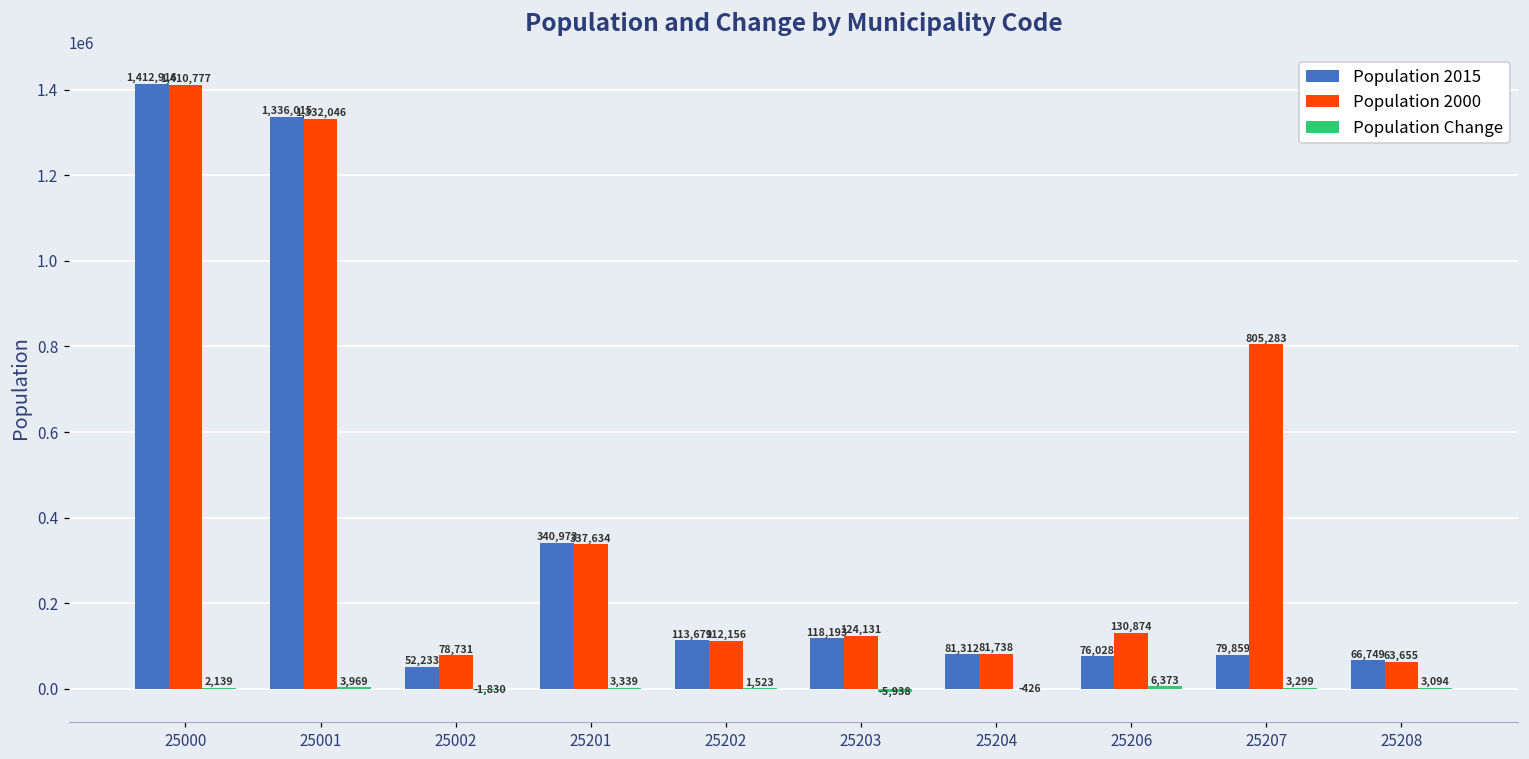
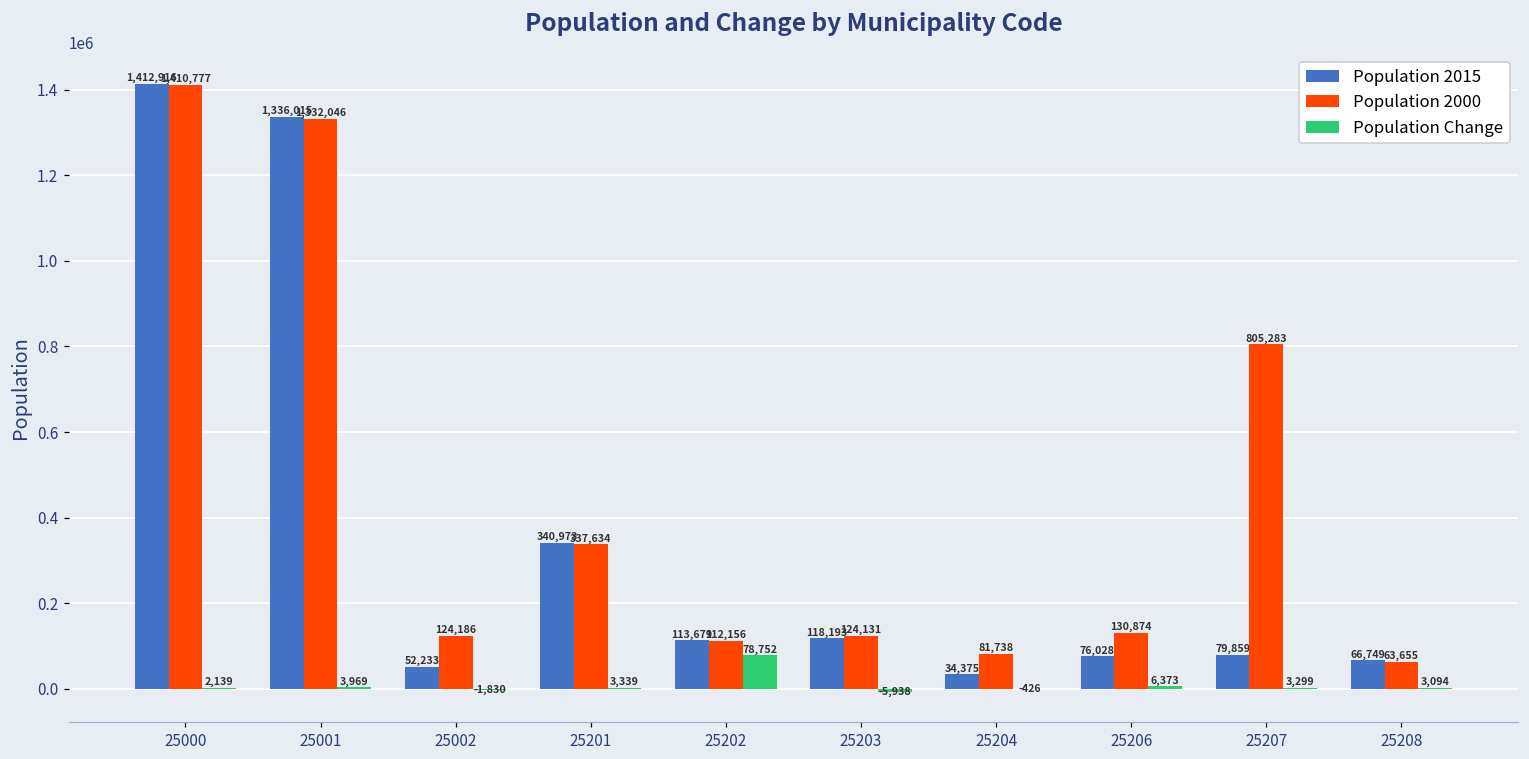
Population 2000, 25002: 78,731 -> 124,186
Population Change, 25202: 1,523 -> 78,752
Population 2015, 25204: 81,312 -> 34,375
